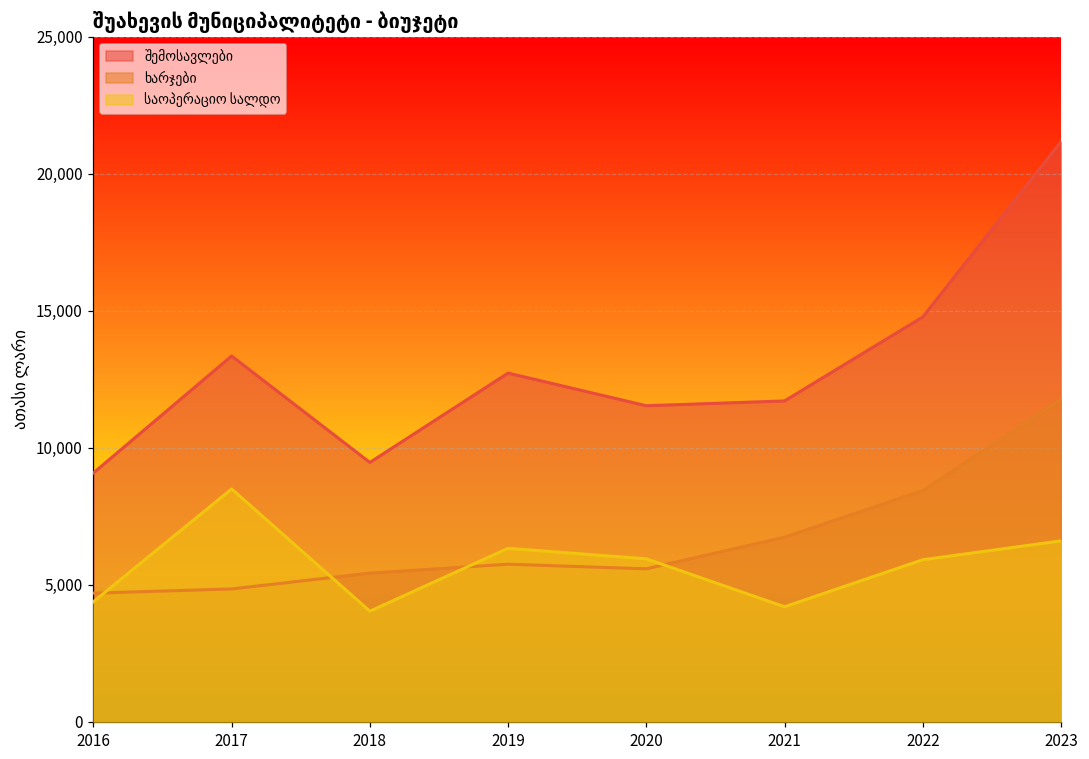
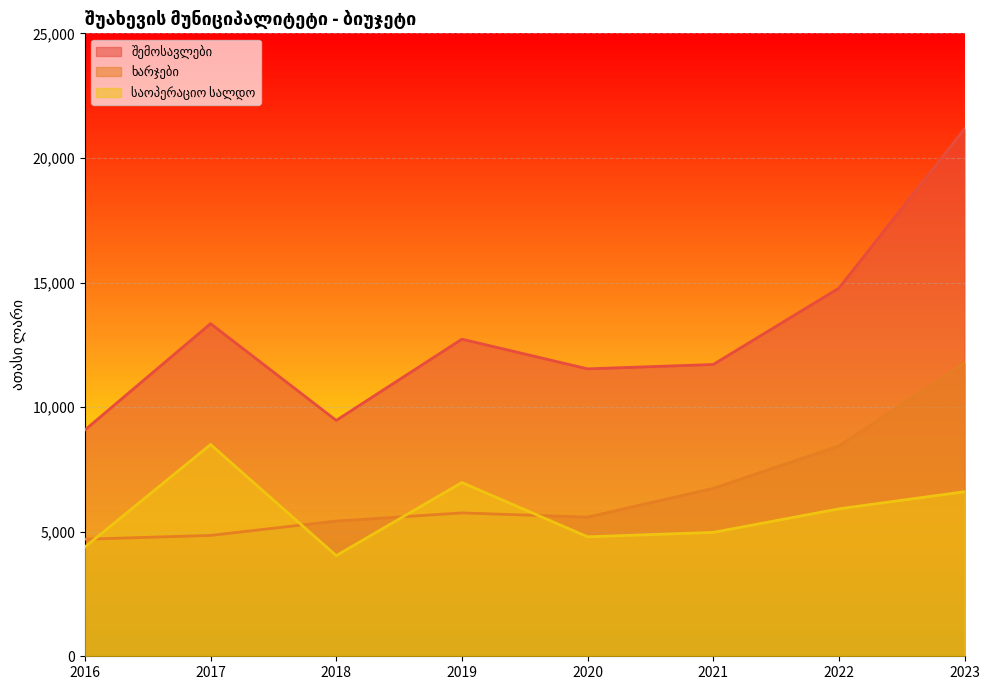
საოპერაციო სალდო, 2019: 6,300 -> 7,000
საოპერაციო სალდო, 2020: 5,900 -> 4,800
საოპერაციო სალდო, 2021: 4,200 -> 5,000
